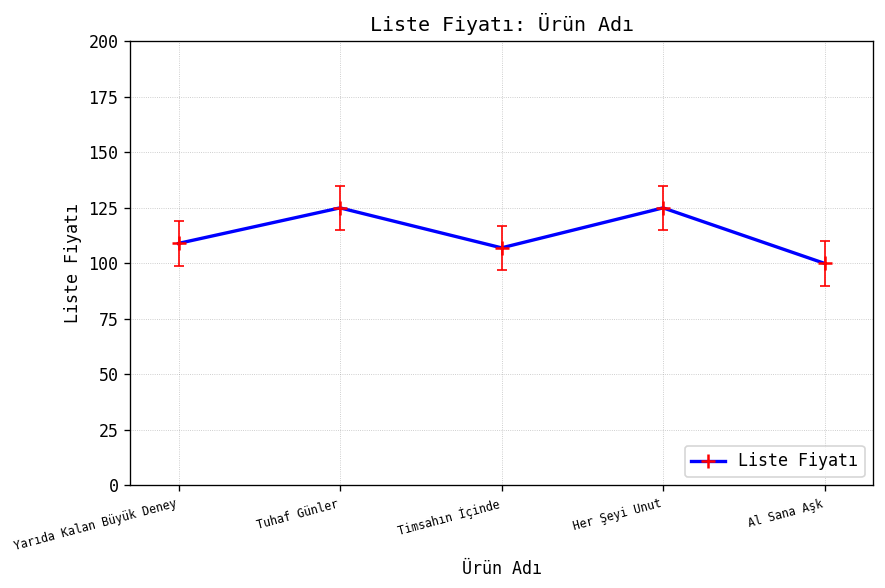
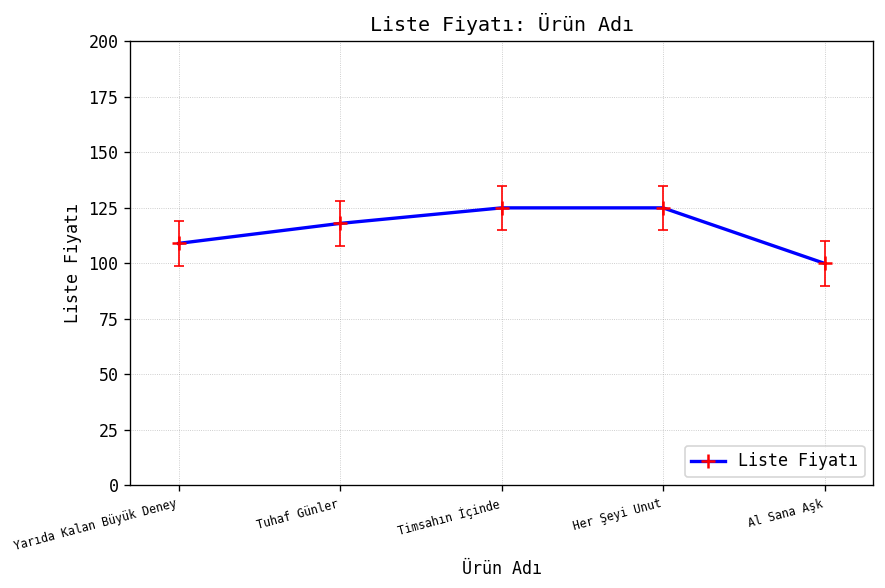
Liste Fiyatı, Tuhaf Günler: 125 -> 118
Liste Fiyatı, Timsahın İçinde: 107 -> 125
